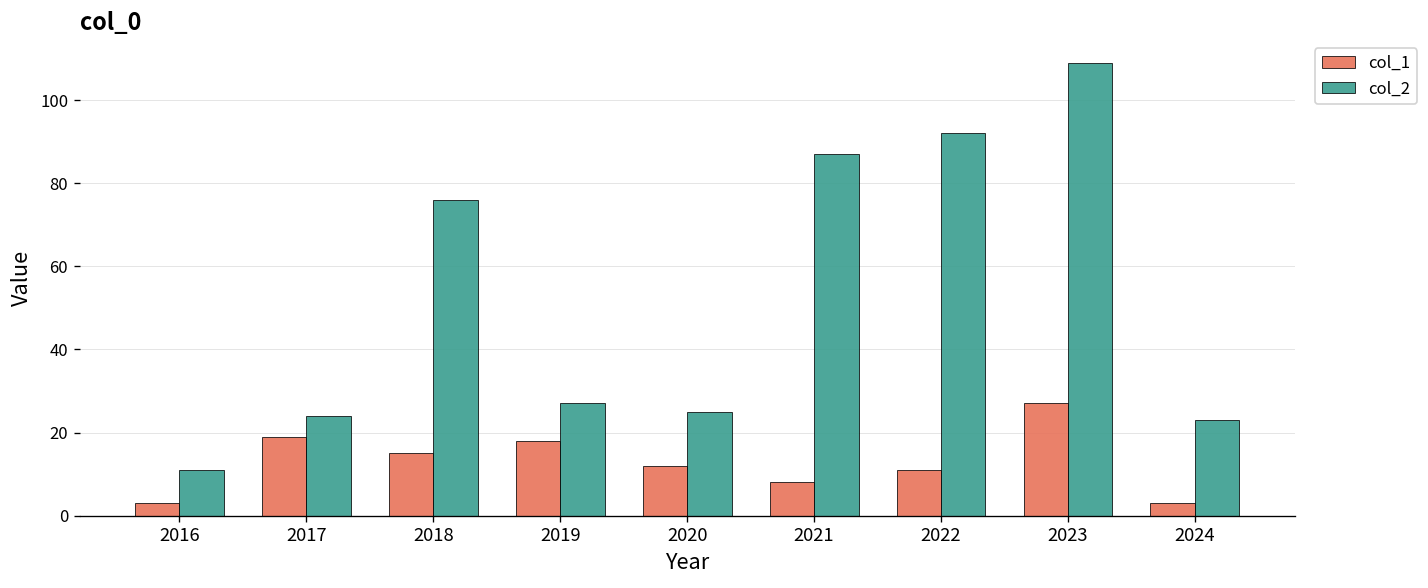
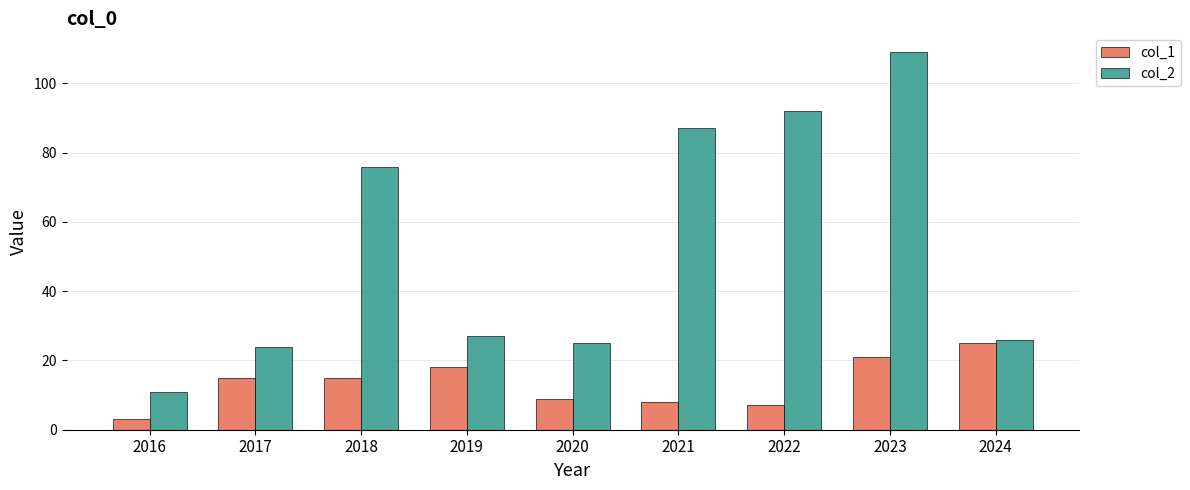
col_1, 2017: 19 -> 15
col_1, 2020: 12 -> 9
col_1, 2022: 11 -> 7
col_1, 2023: 27 -> 21
col_1, 2024: 3 -> 25
col_2, 2024: 23 -> 26
